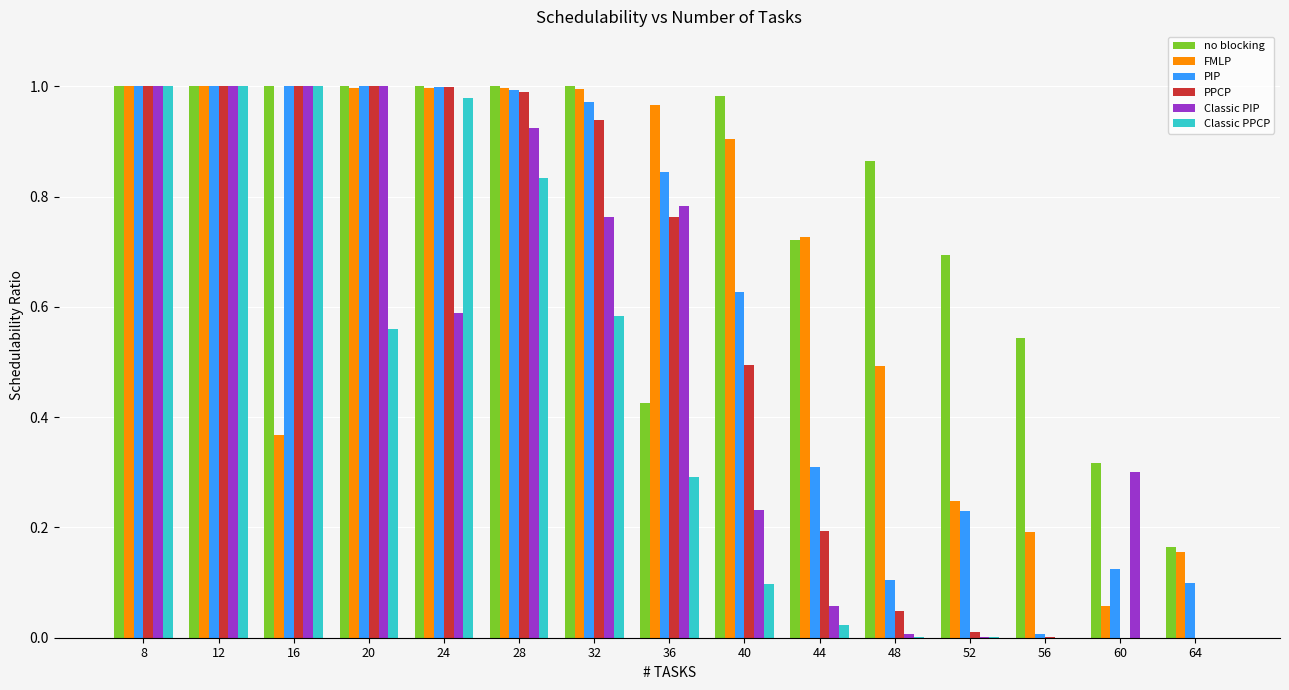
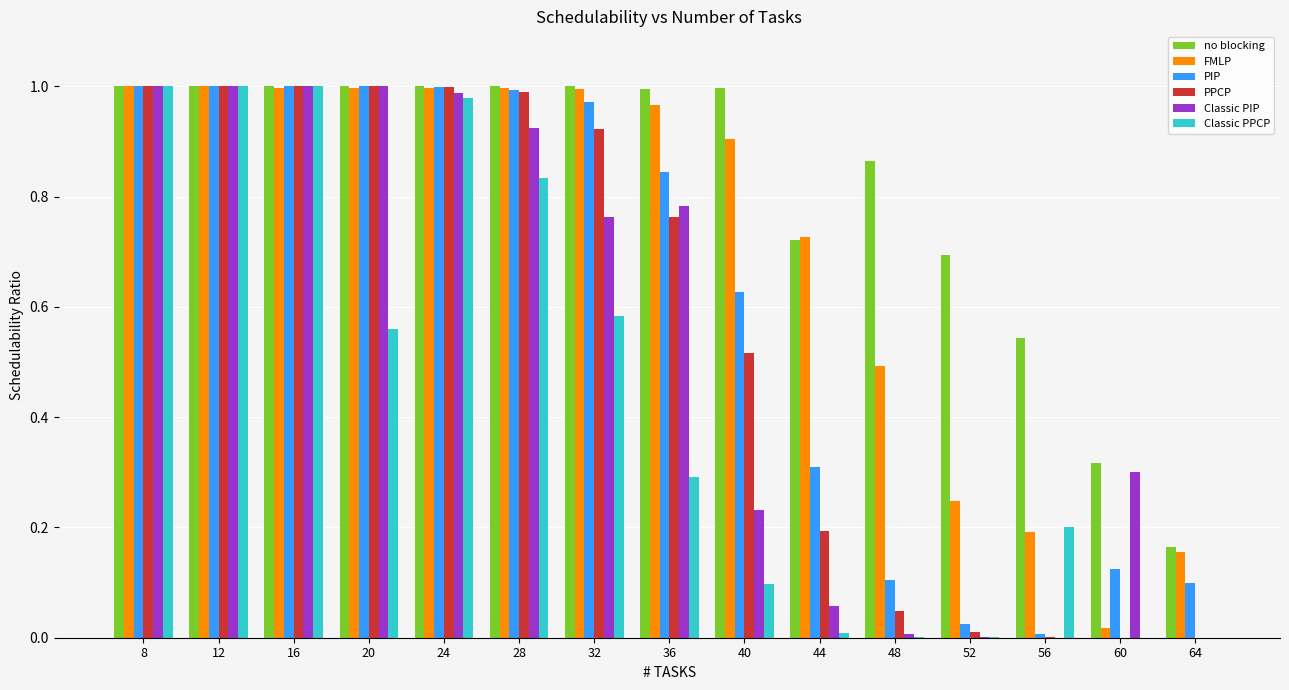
FMLP, 16: 0.37 -> 1.00
Classic PIP, 24: 0.59 -> 0.99
PPCP, 32: 0.94 -> 0.92
no blocking, 36: 0.43 -> 1.00
no blocking, 40: 0.98 -> 1.00
PPCP, 40: 0.50 -> 0.52
Classic PPCP, 44: 0.02 -> 0.01
PIP, 52: 0.23 -> 0.02
Classic PPCP, 56: 0.0 -> 0.2
FMLP, 60: 0.06 -> 0.02
